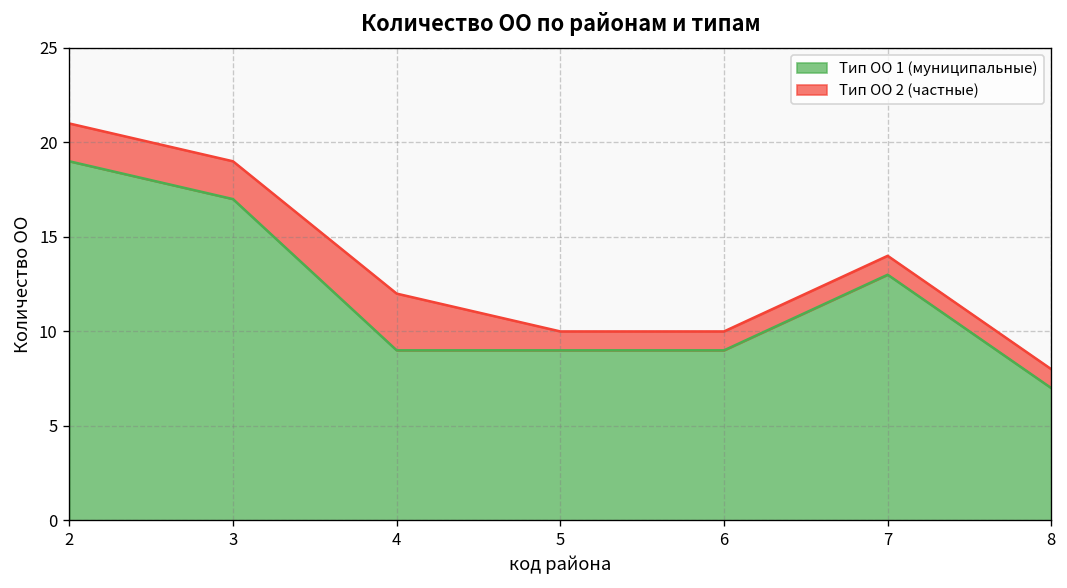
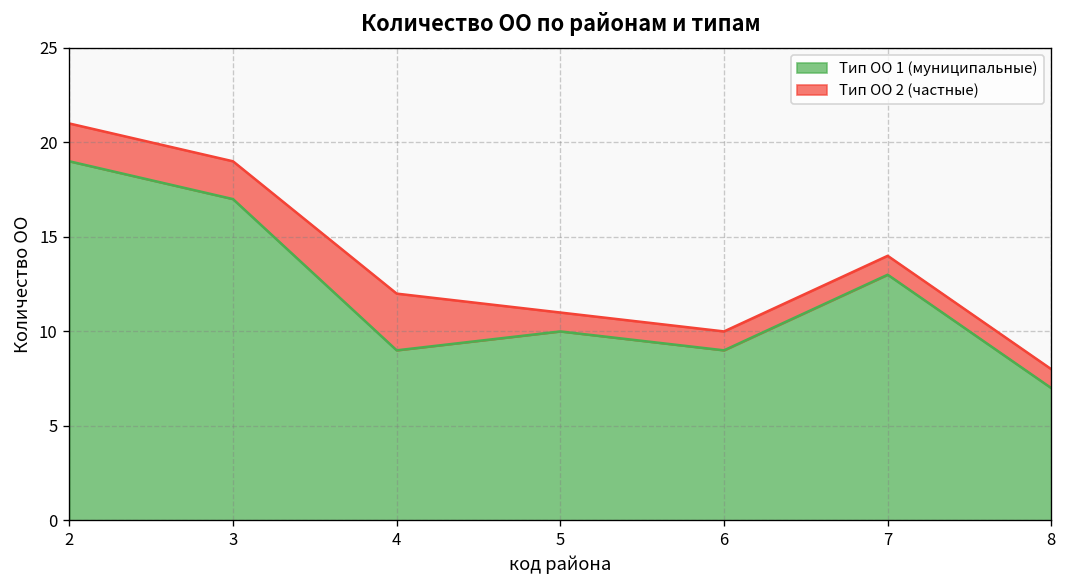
Тип ОО 1 (муниципальные), 5: 9 -> 10
